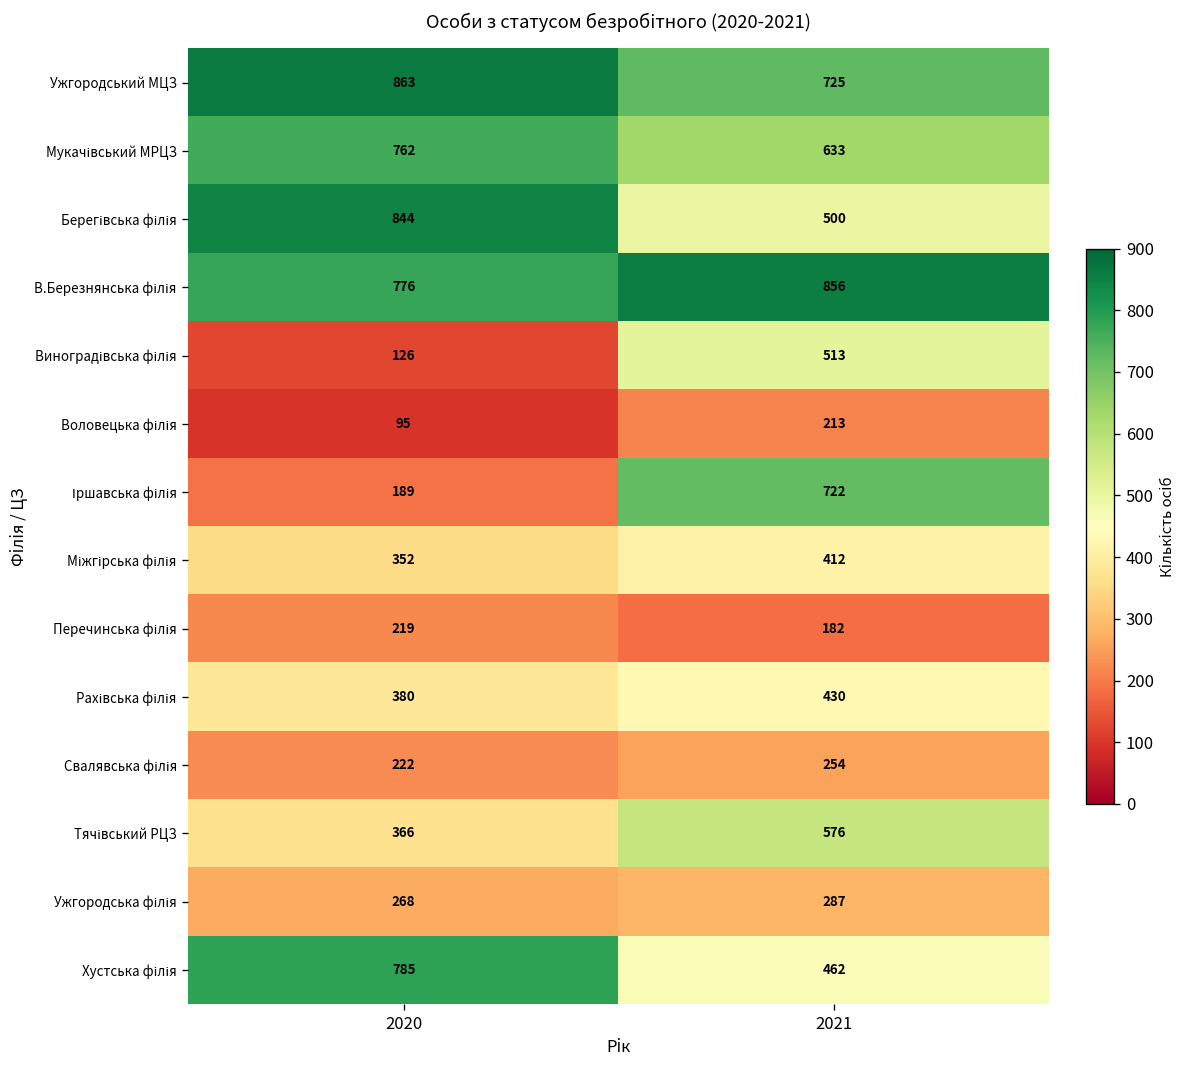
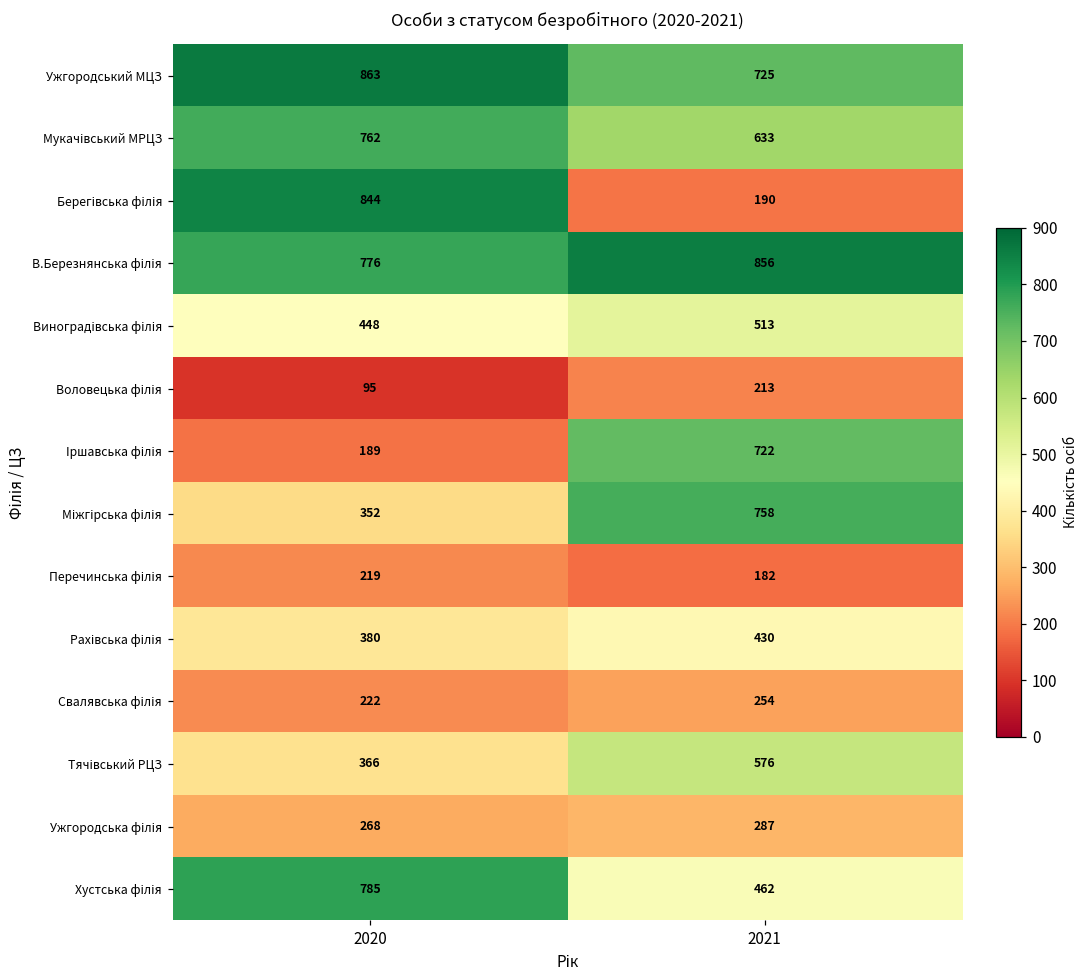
Берегівська філія, 2021: 500 -> 190
Виноградівська філія, 2020: 126 -> 448
Міжгірська філія, 2021: 412 -> 758
